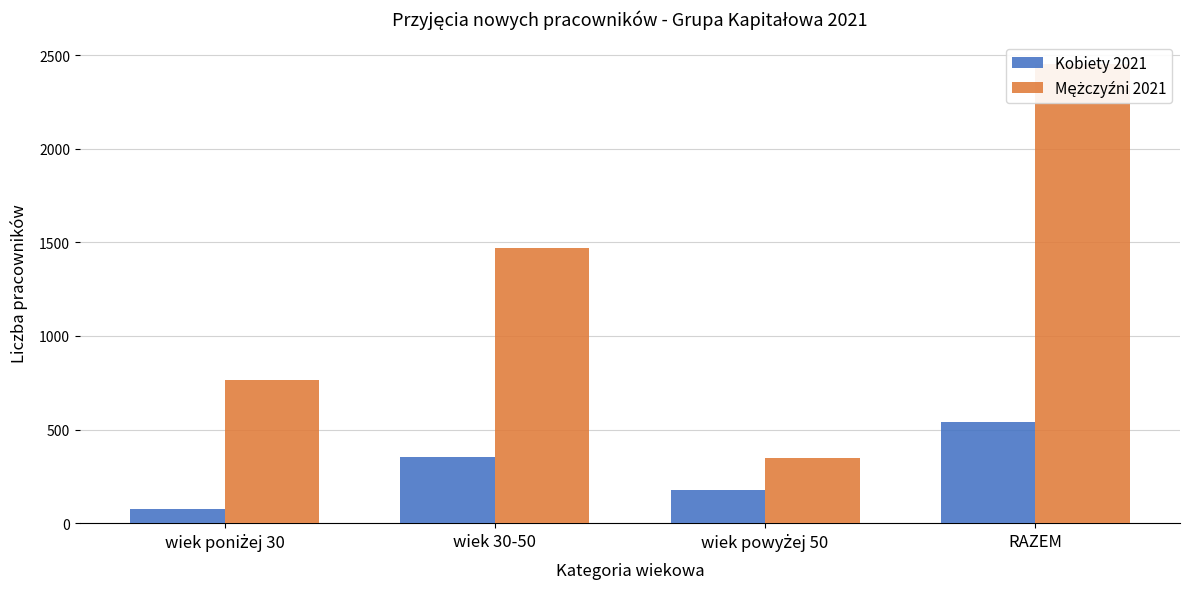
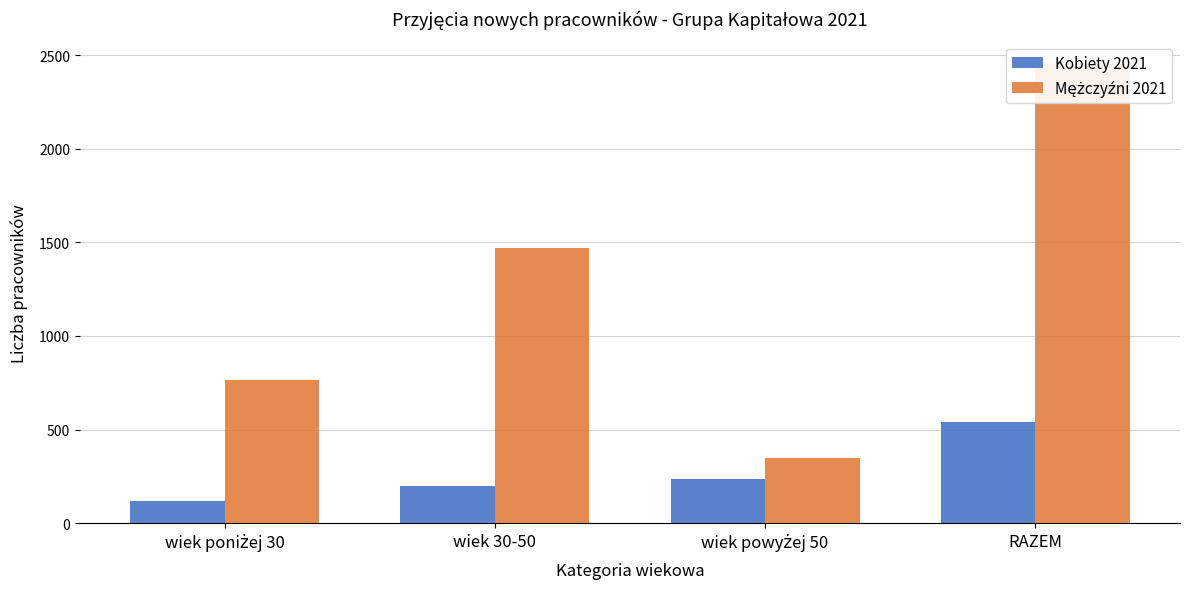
Kobiety 2021, wiek poniżej 30: 80 -> 120
Kobiety 2021, wiek 30-50: 350 -> 200
Kobiety 2021, wiek powyżej 50: 180 -> 240
